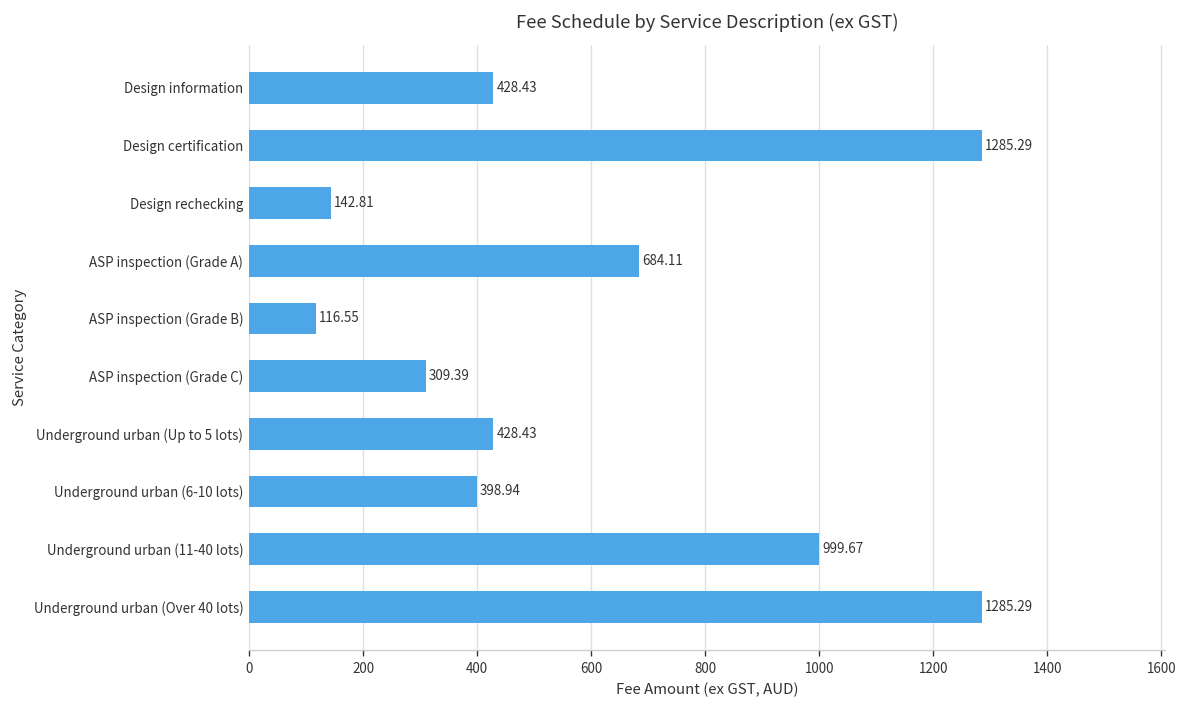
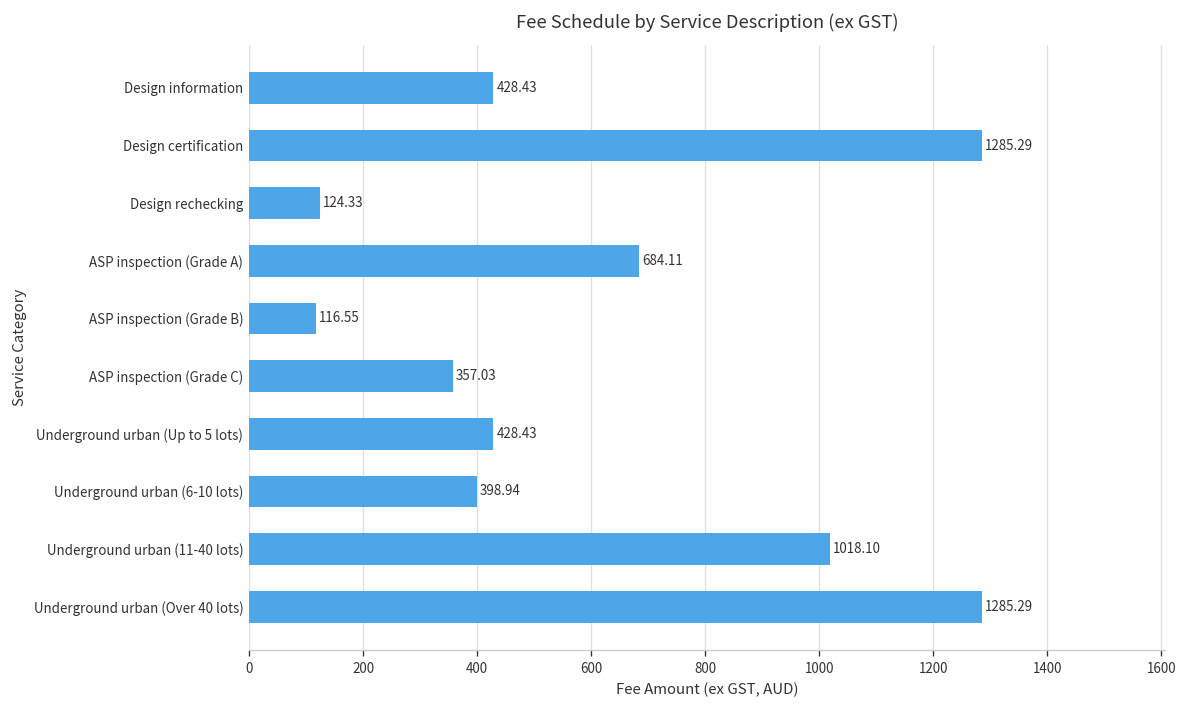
Design rechecking: 142.81 -> 124.33
ASP inspection (Grade C): 309.39 -> 357.03
Underground urban (11-40 lots): 999.67 -> 1018.10
